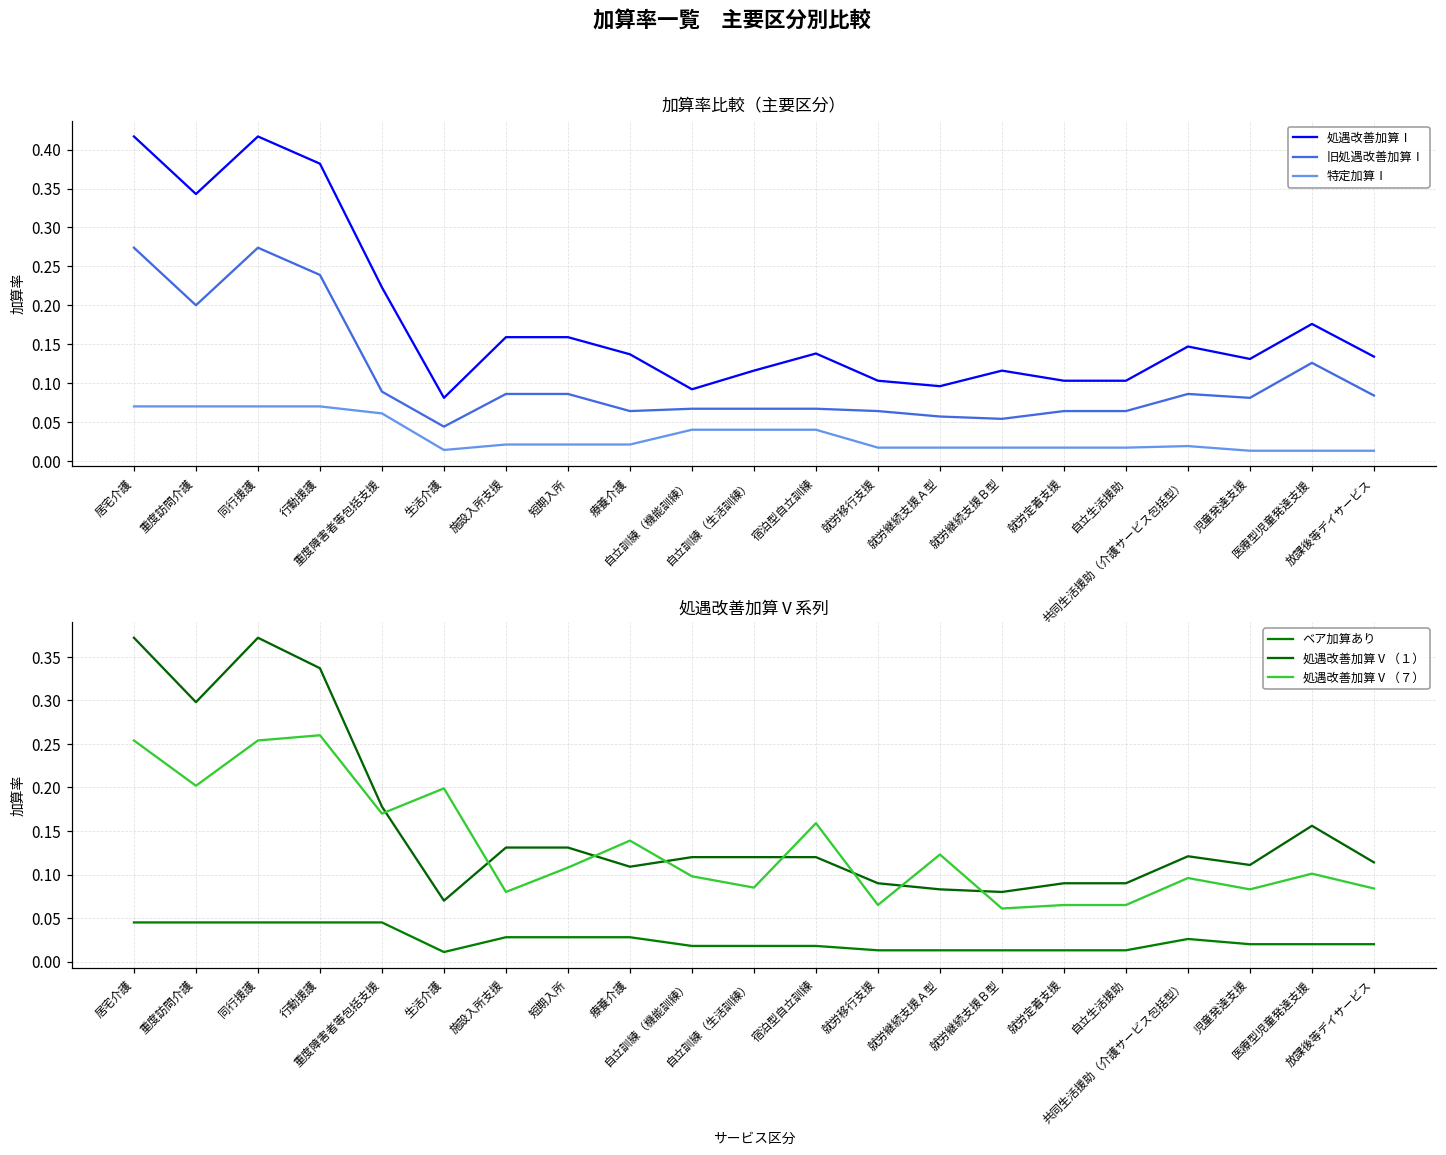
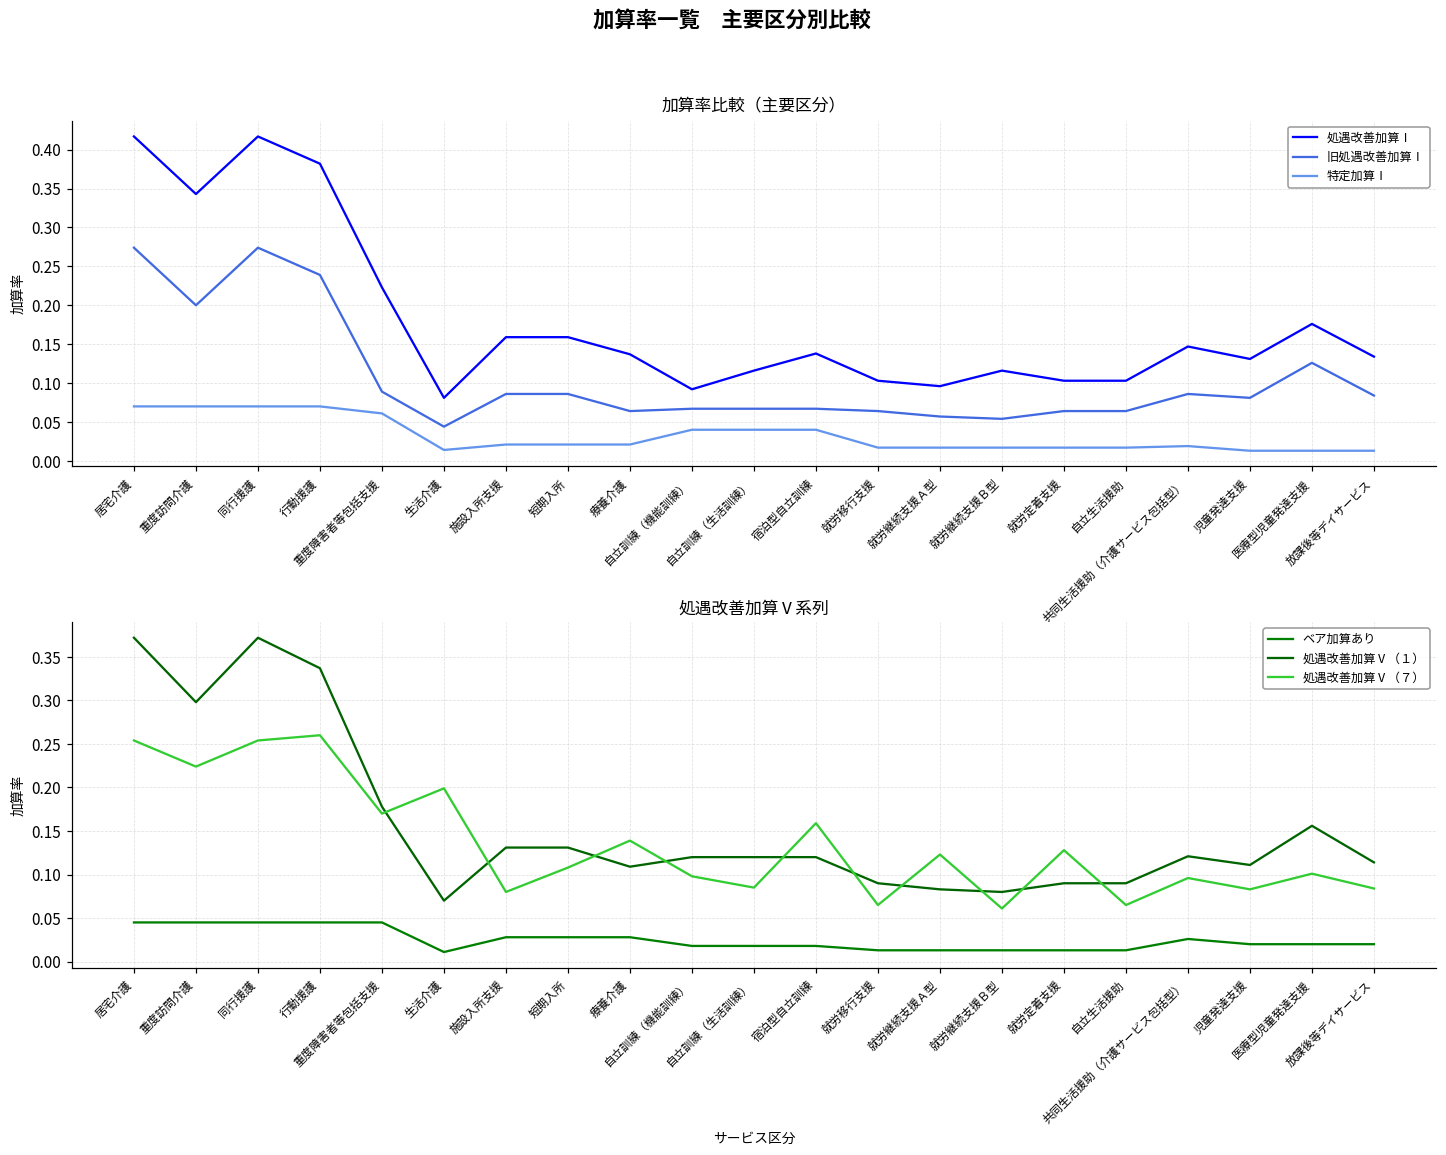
処遇改善加算Ⅴ系列, 処遇改善加算Ⅴ（７）, 重度訪問介護: 0.20 -> 0.22
処遇改善加算Ⅴ系列, 処遇改善加算Ⅴ（７）, 就労定着支援: 0.07 -> 0.13
